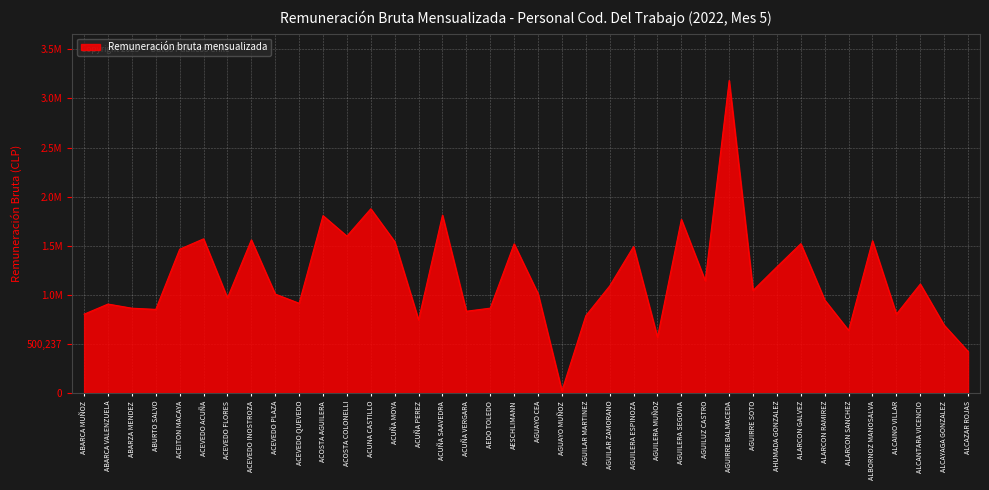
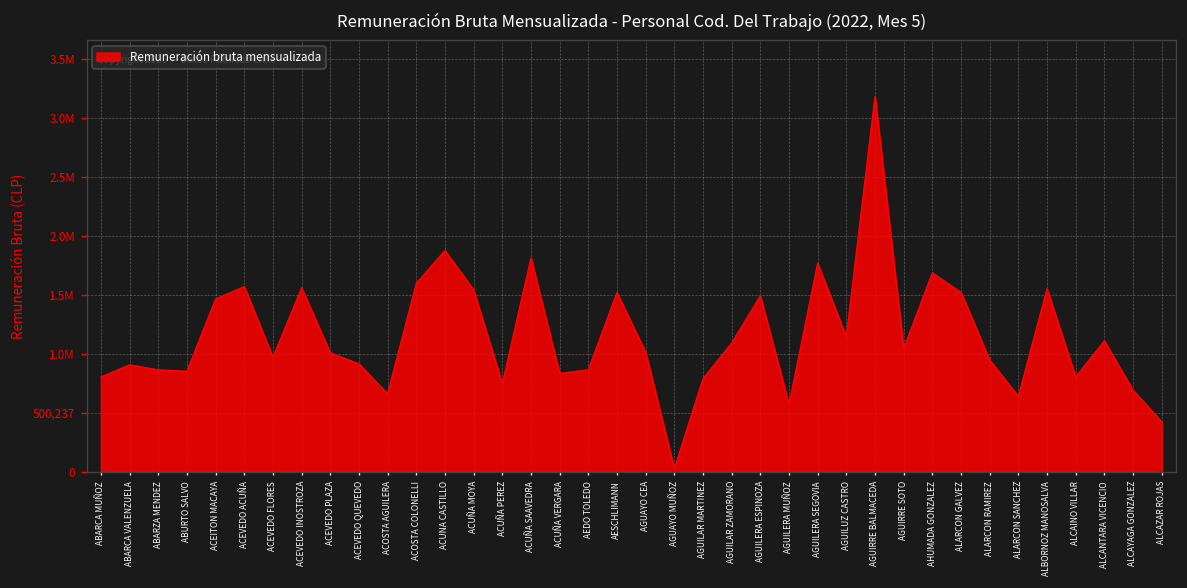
ACOSTA AGUILERA: 1,800,000 -> 700,000
AHUMADA GONZALEZ: 1,300,000 -> 1,700,000
